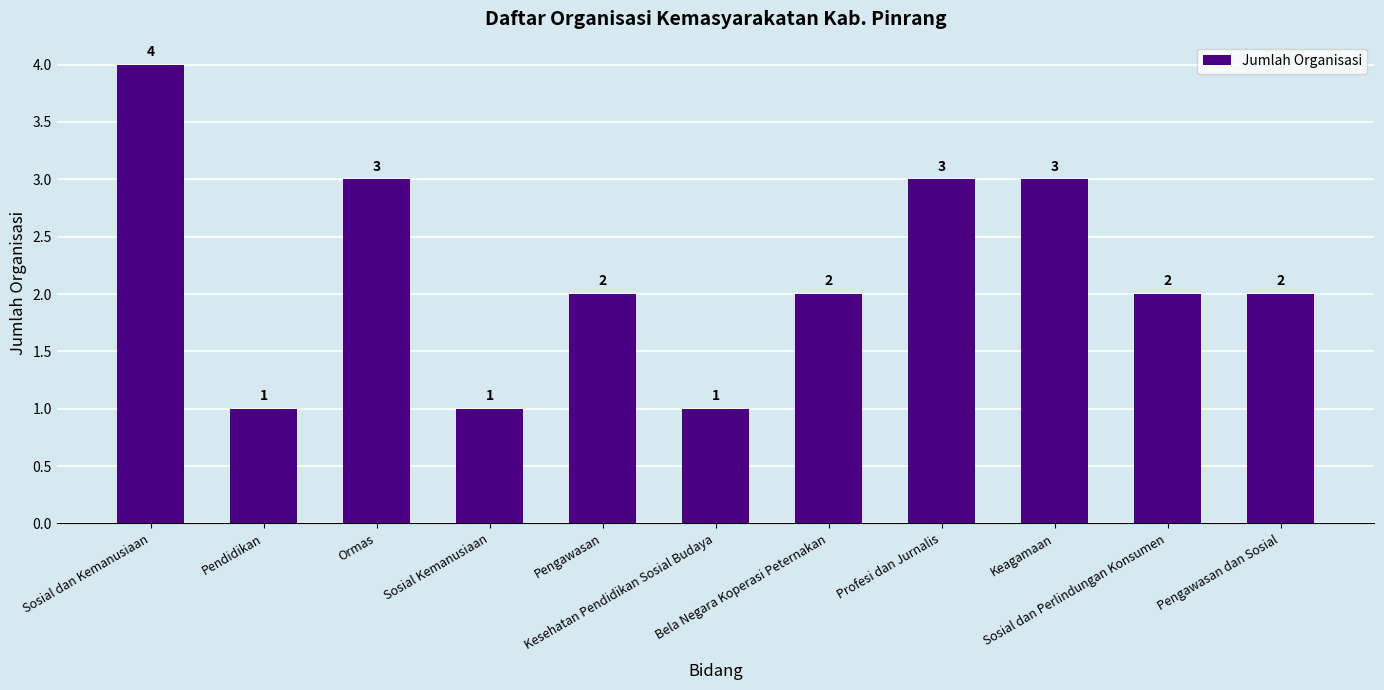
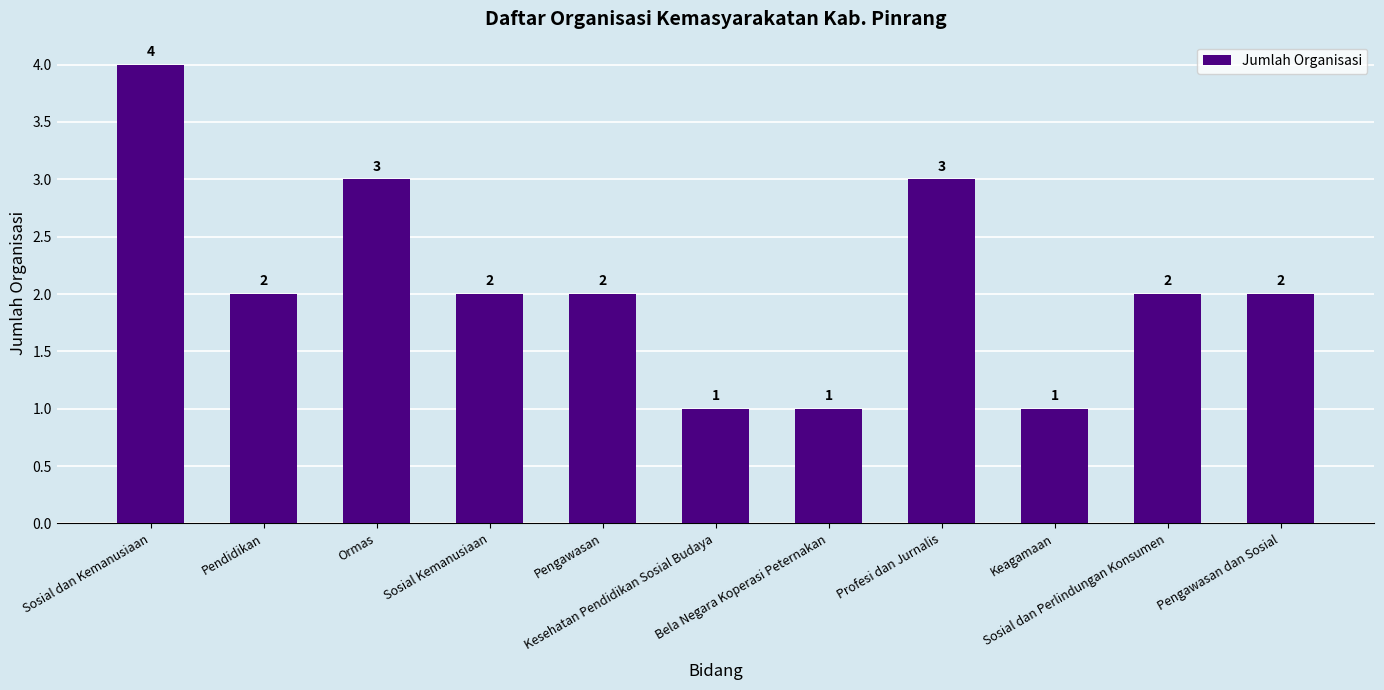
Pendidikan: 1 -> 2
Sosial Kemanusiaan: 1 -> 2
Bela Negara Koperasi Peternakan: 2 -> 1
Keagamaan: 3 -> 1
